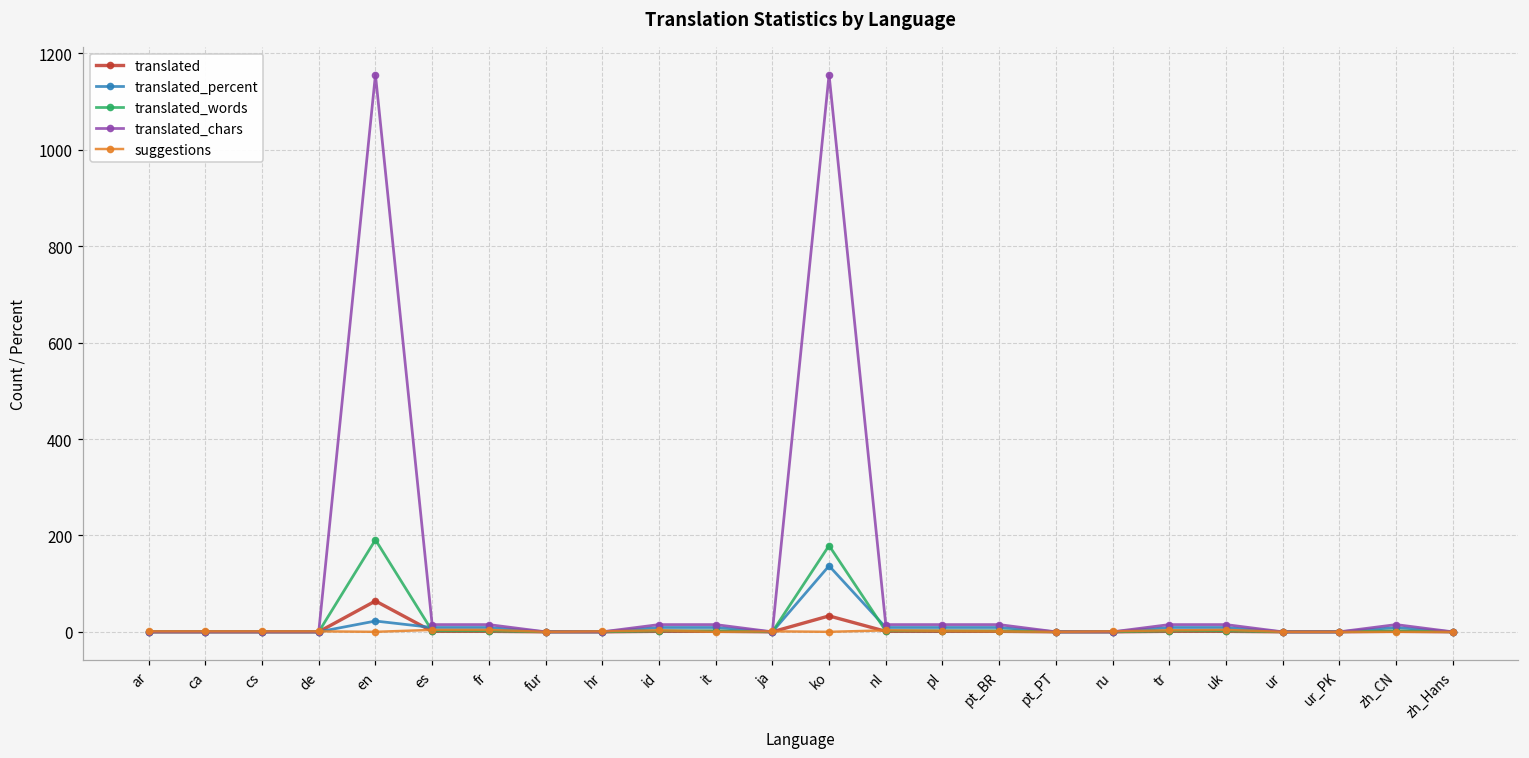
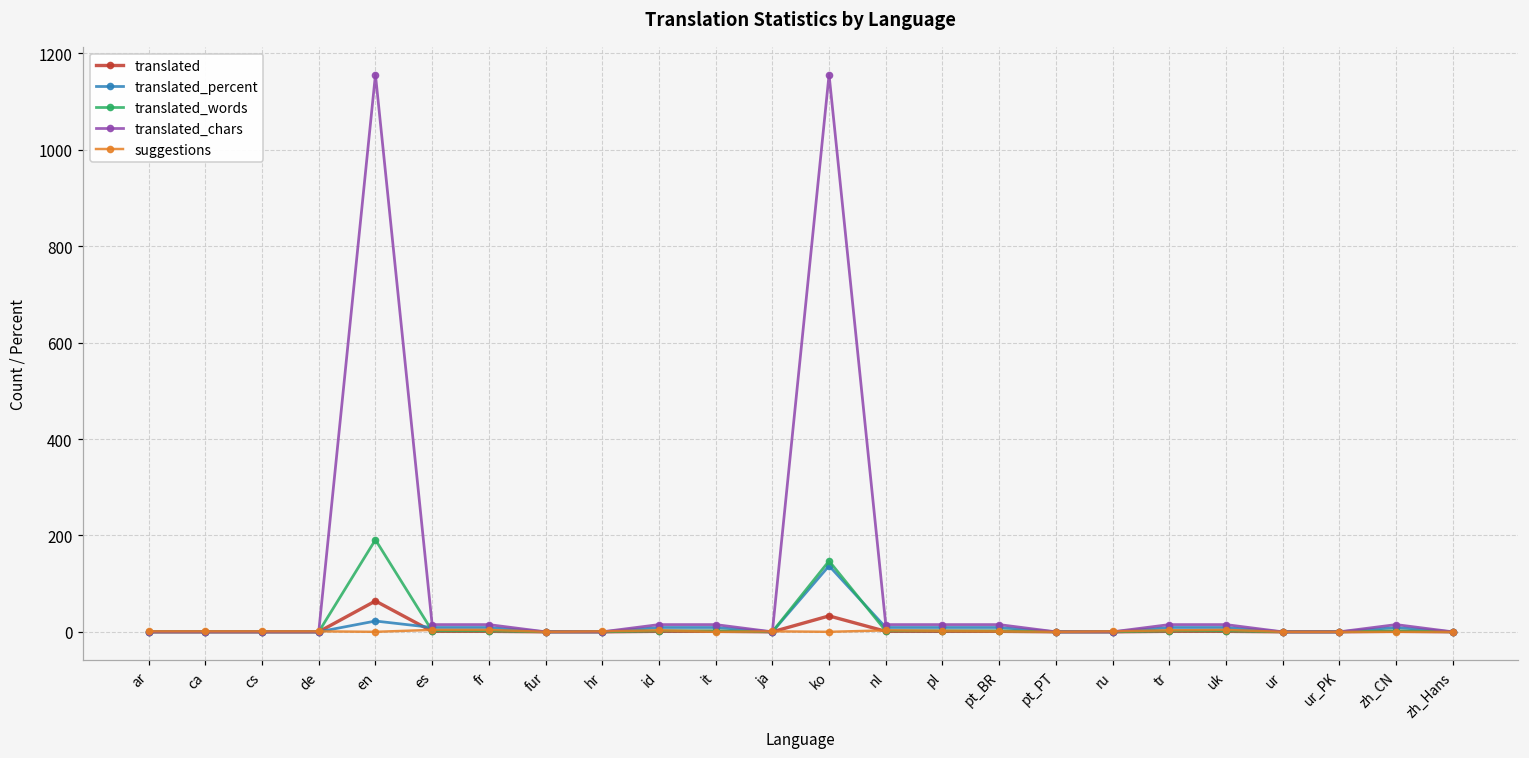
translated_words, ko: 180 -> 150
